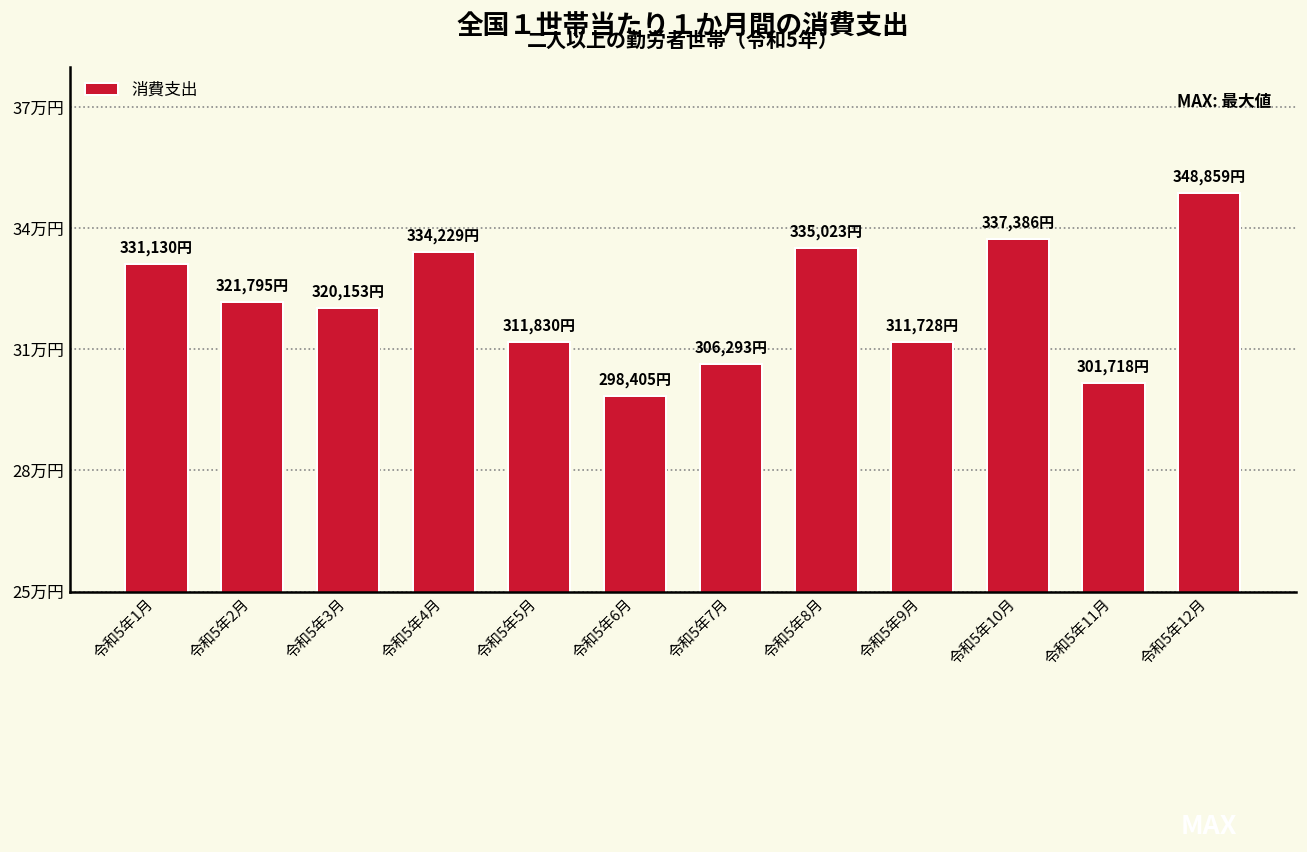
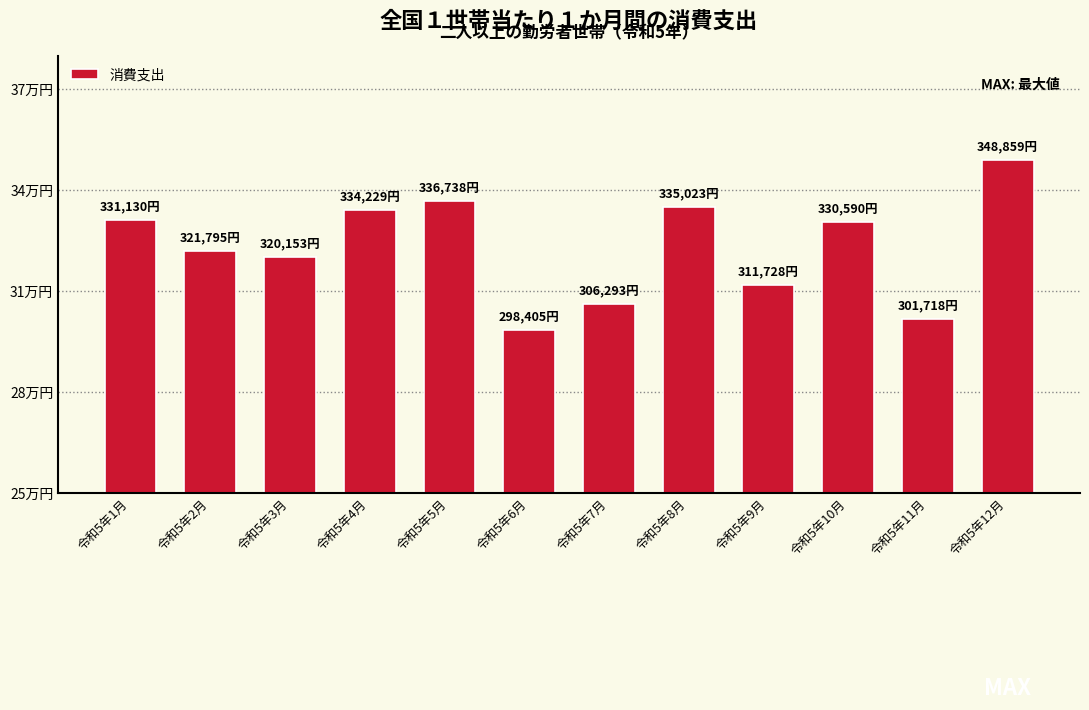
令和5年5月: 311,830円 -> 336,738円
令和5年10月: 337,386円 -> 330,590円
